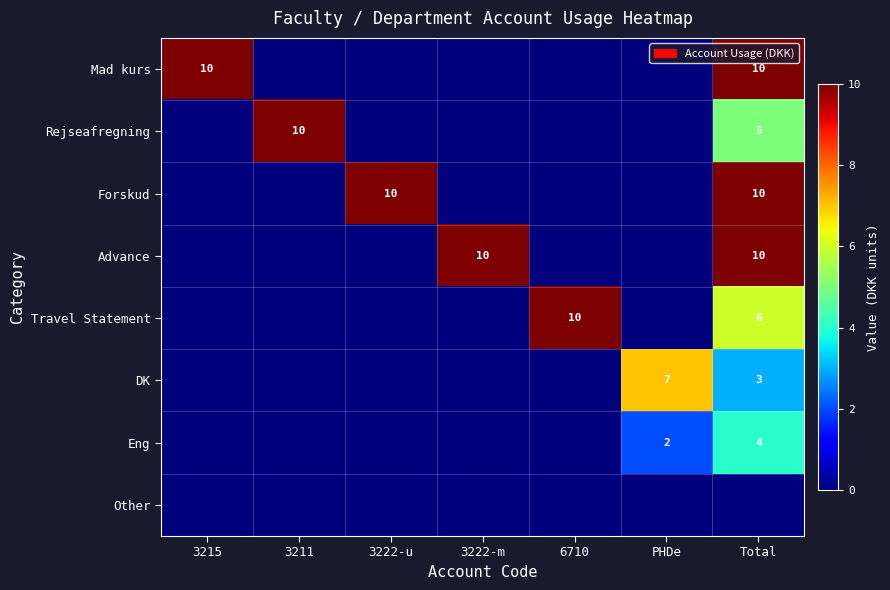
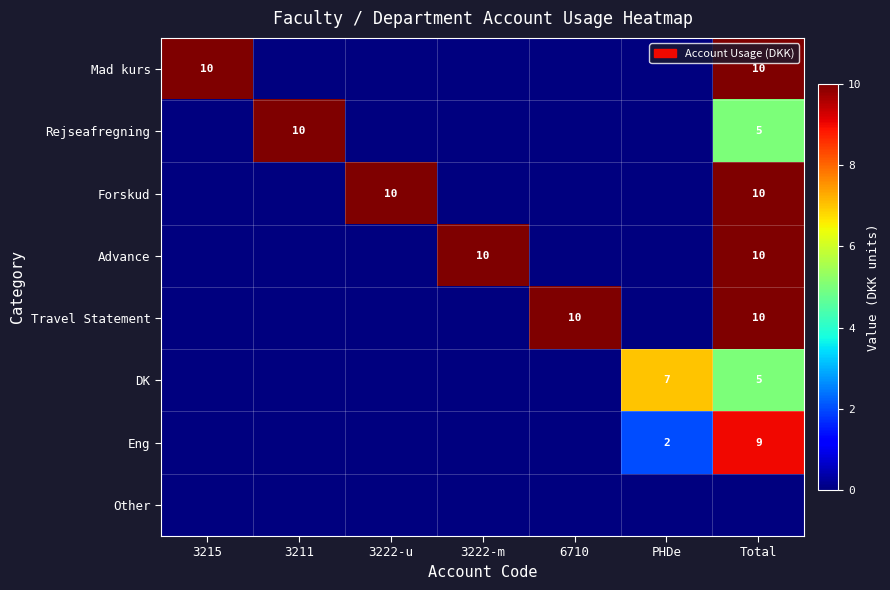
Travel Statement, Total: 6 -> 10
DK, Total: 3 -> 5
Eng, Total: 4 -> 9
